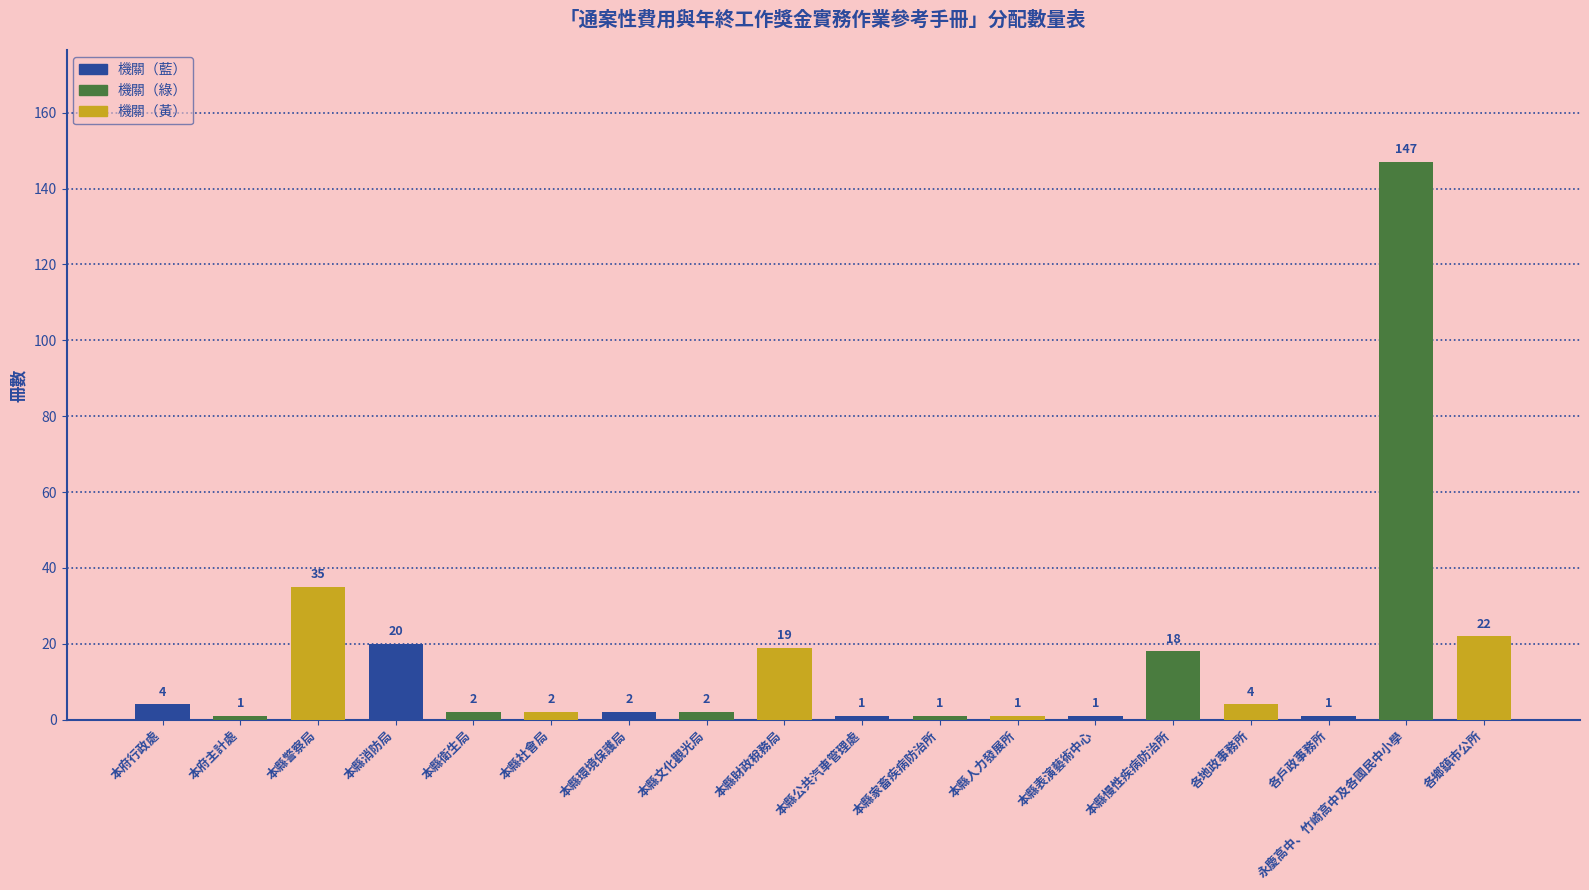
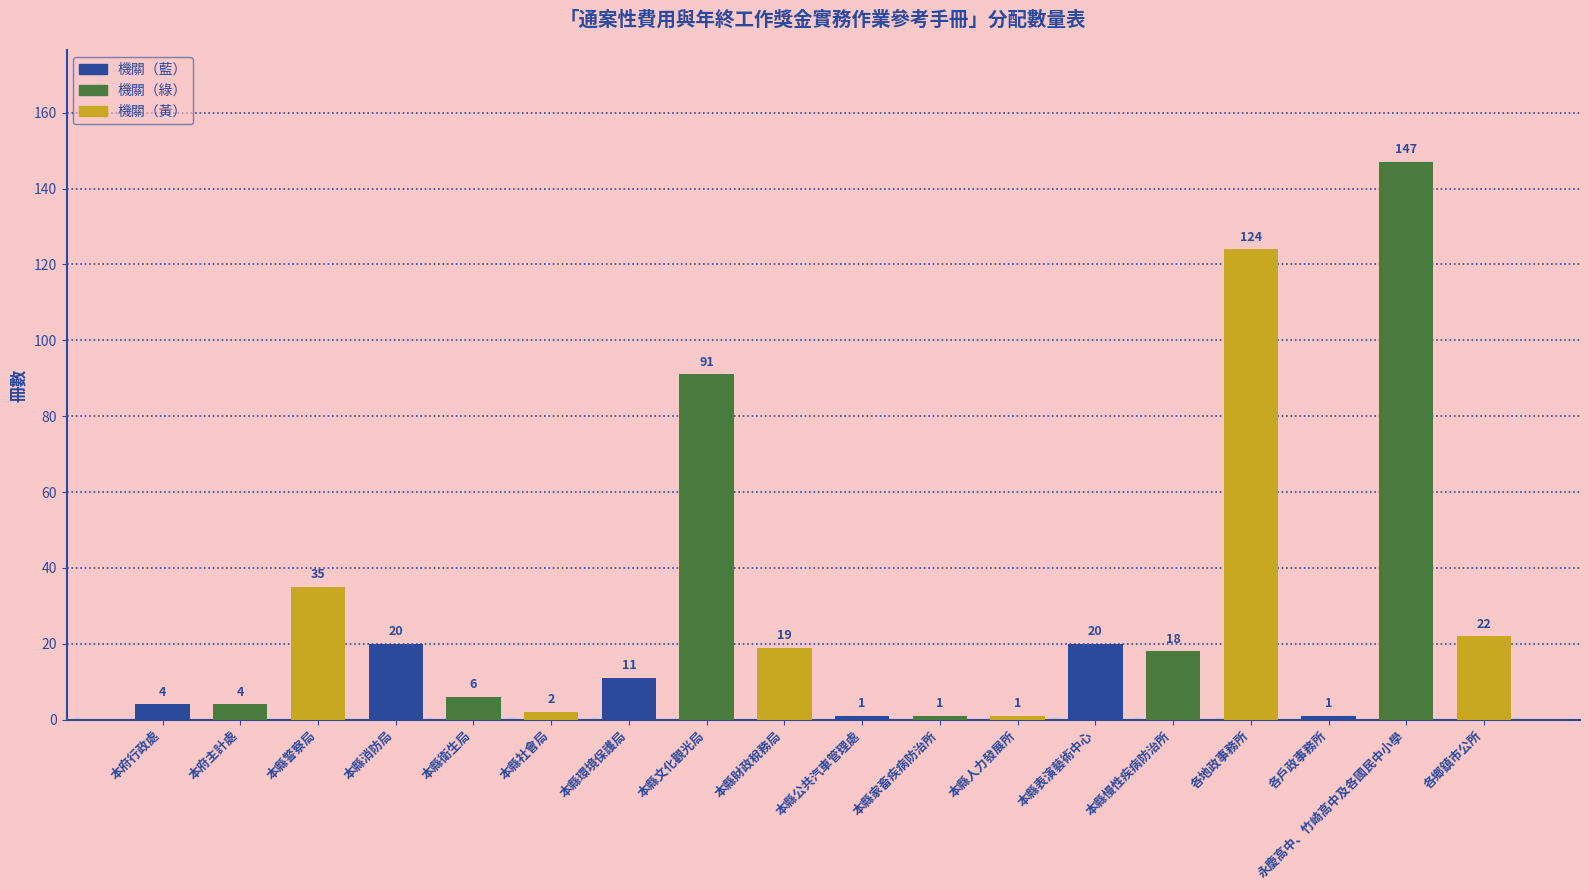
本府主計處: 1 -> 4
本縣衛生局: 2 -> 6
本縣環境保護局: 2 -> 11
本縣文化觀光局: 2 -> 91
本縣表演藝術中心: 1 -> 20
各地政事務所: 4 -> 124
